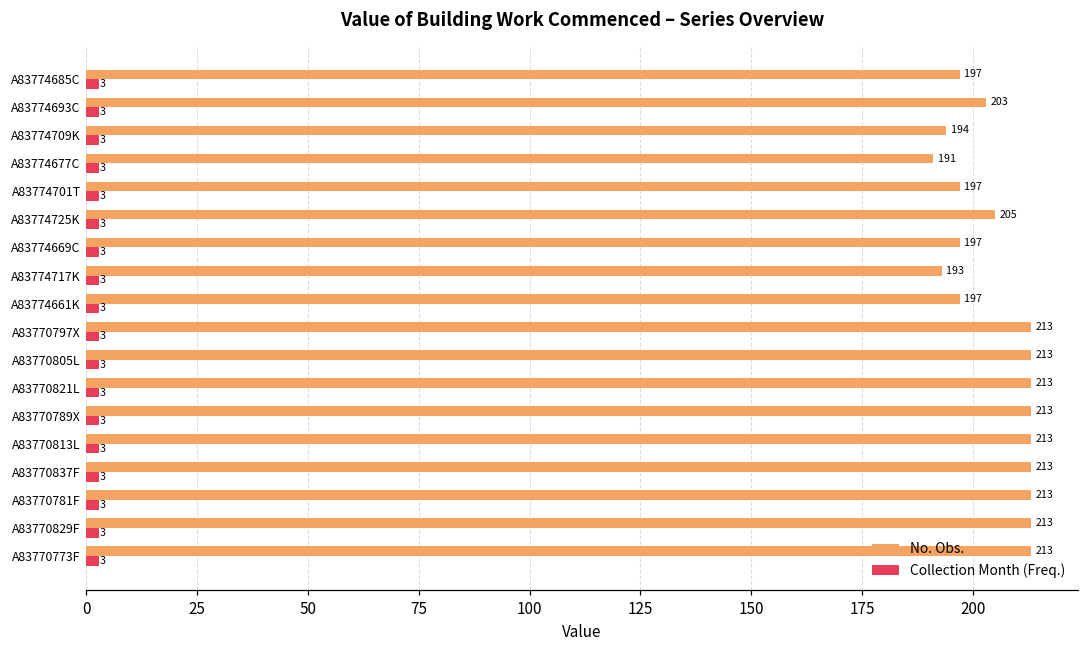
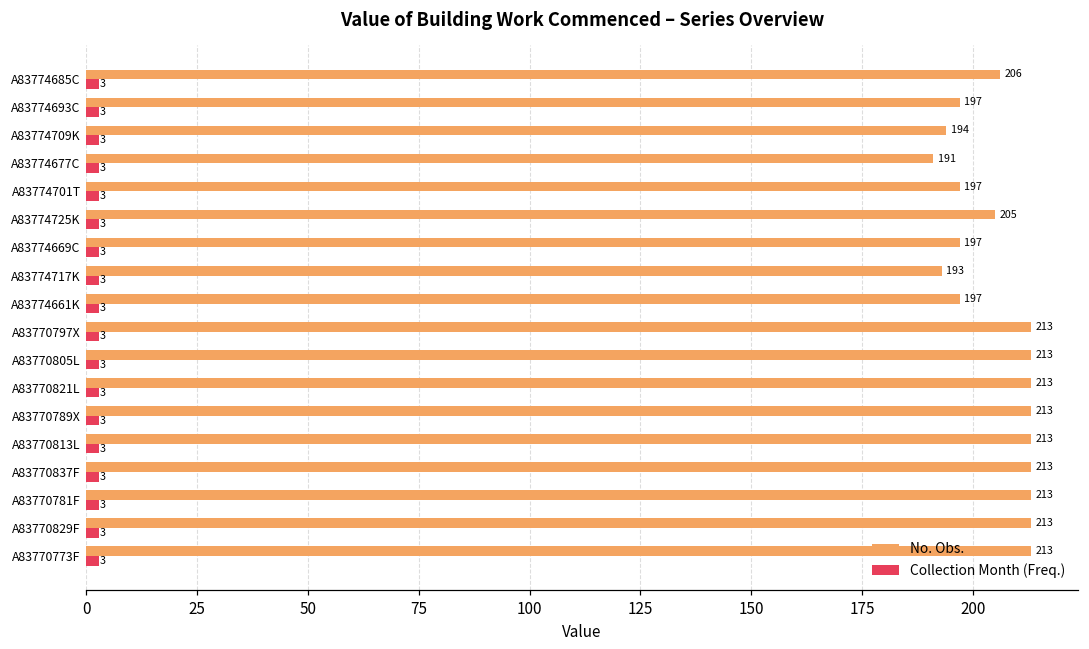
No. Obs., A83774685C: 197 -> 206
No. Obs., A83774693C: 203 -> 197
